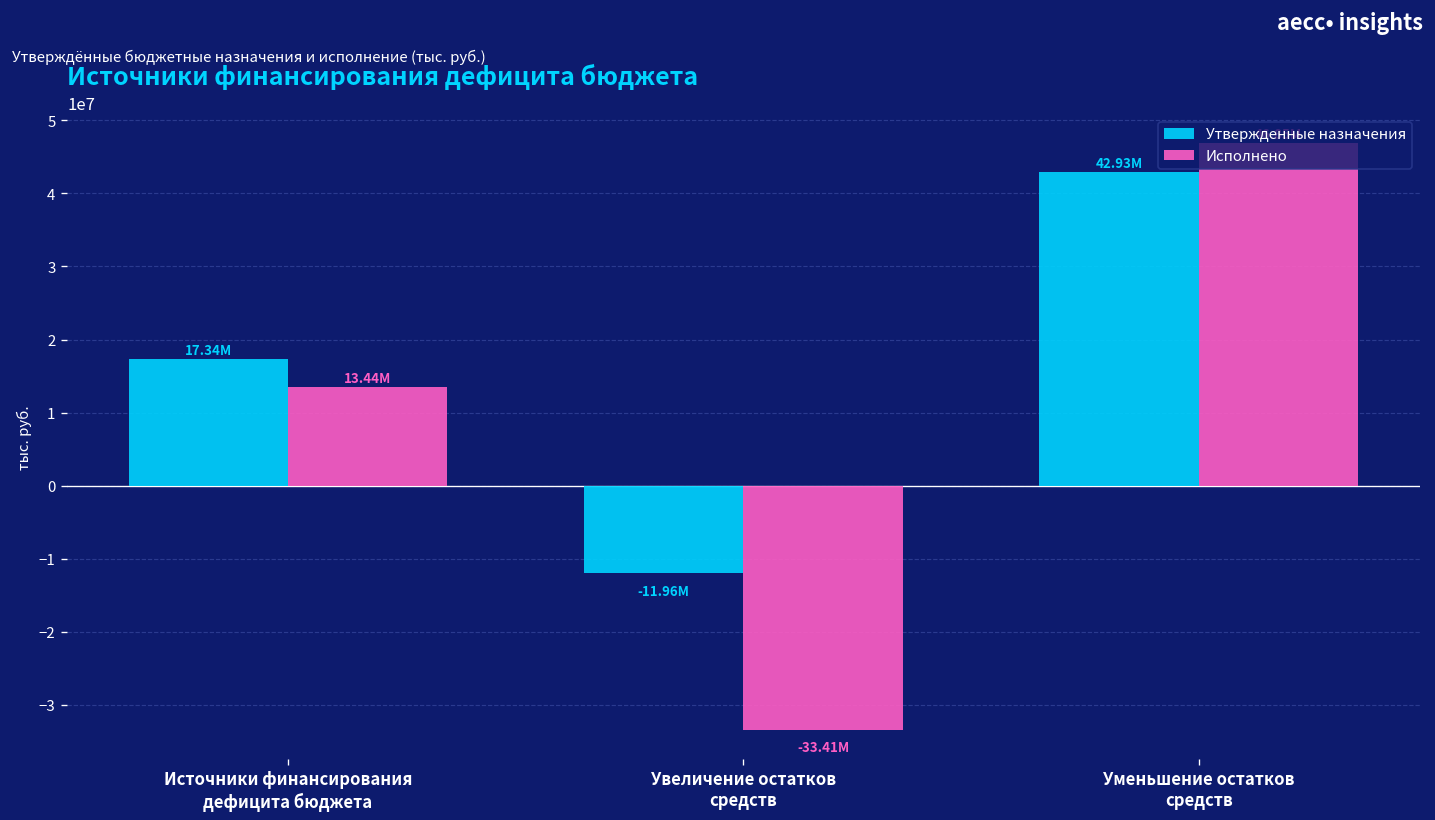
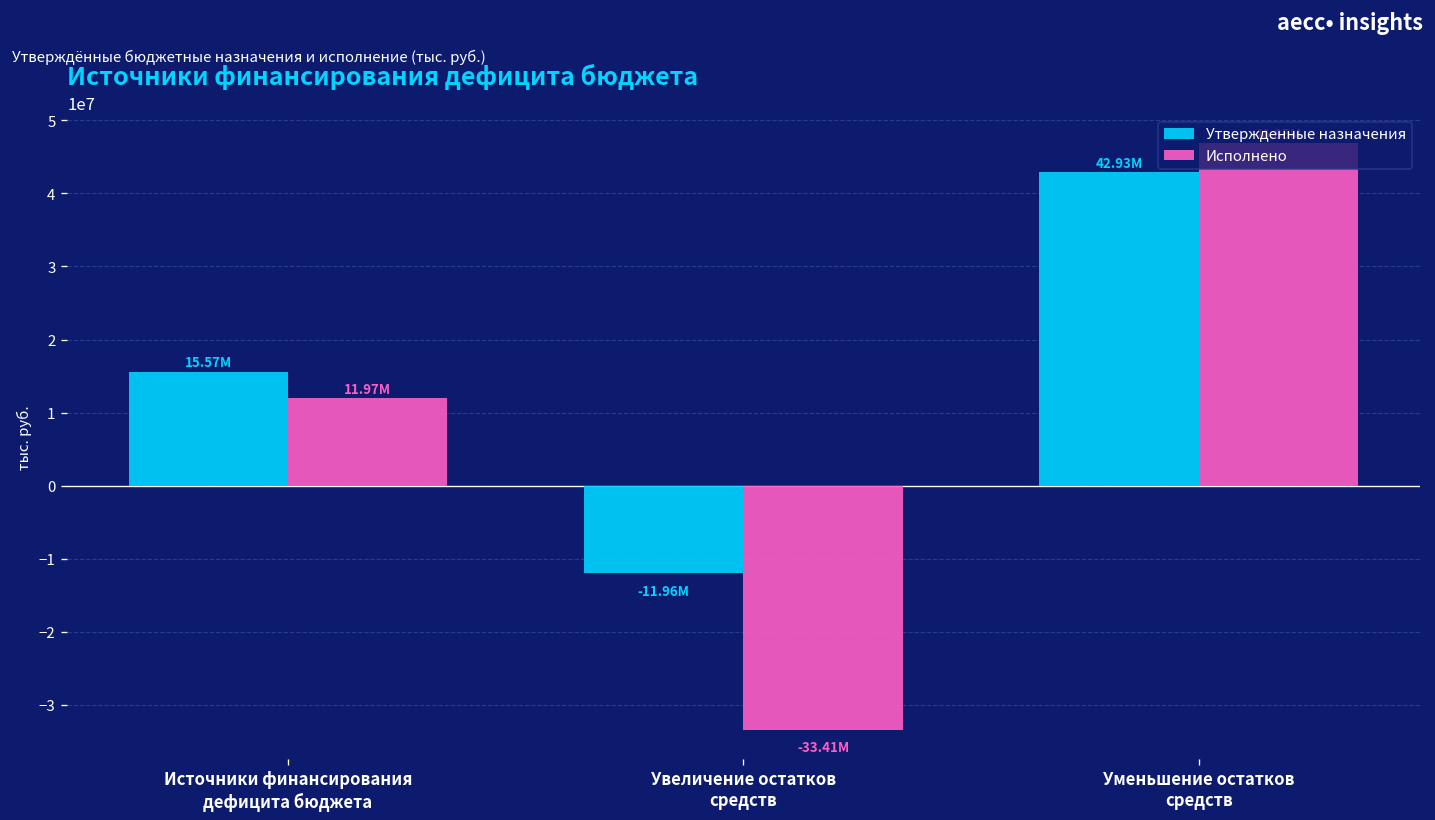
Утвержденные назначения, Источники финансирования дефицита бюджета: 17.34M -> 15.57M
Исполнено, Источники финансирования дефицита бюджета: 13.44M -> 11.97M
